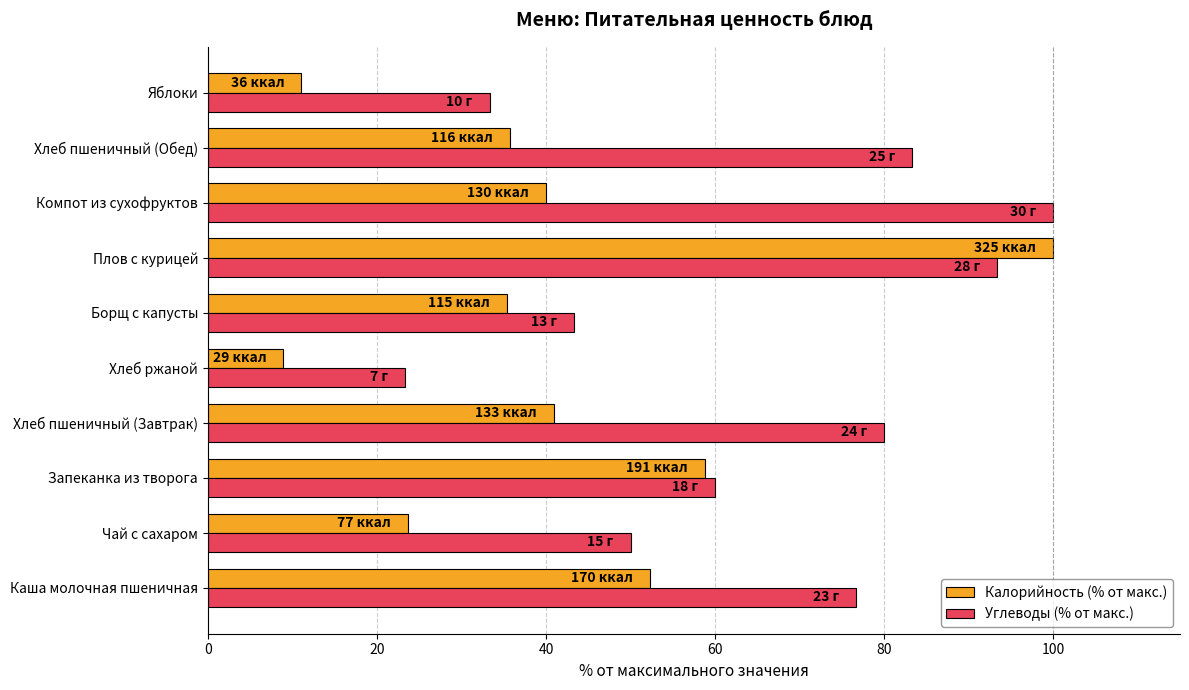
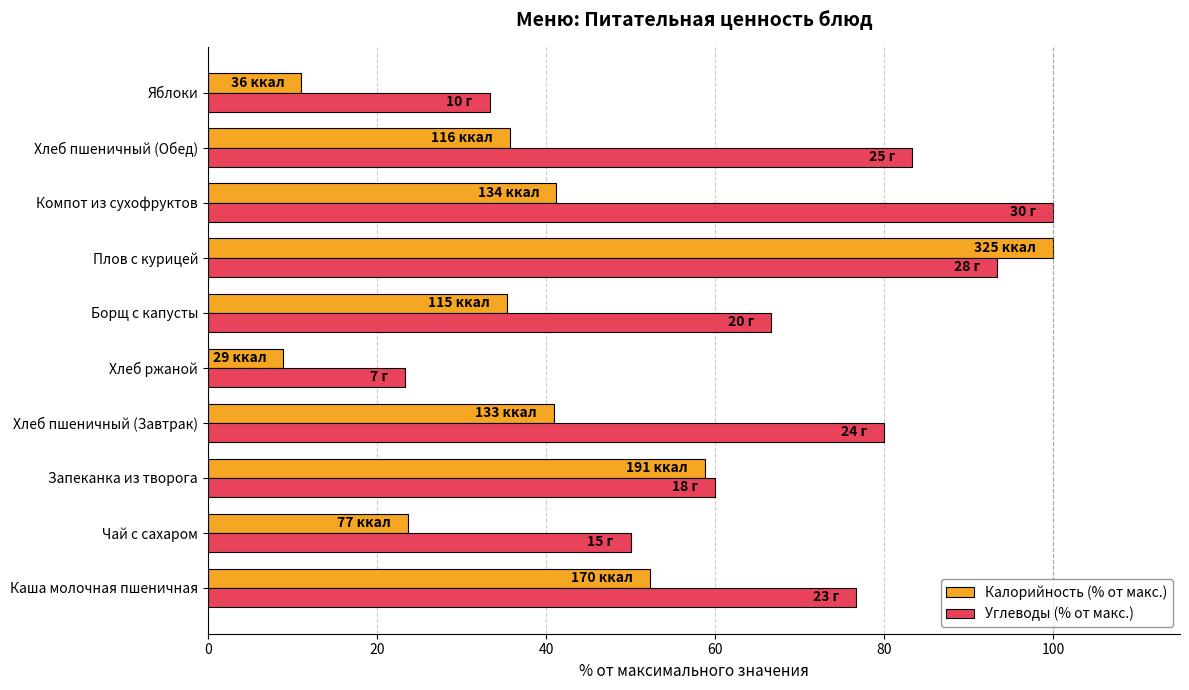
Калорийность (% от макс.), Компот из сухофруктов: 130 -> 134
Углеводы (% от макс.), Борщ с капусты: 13 -> 20
